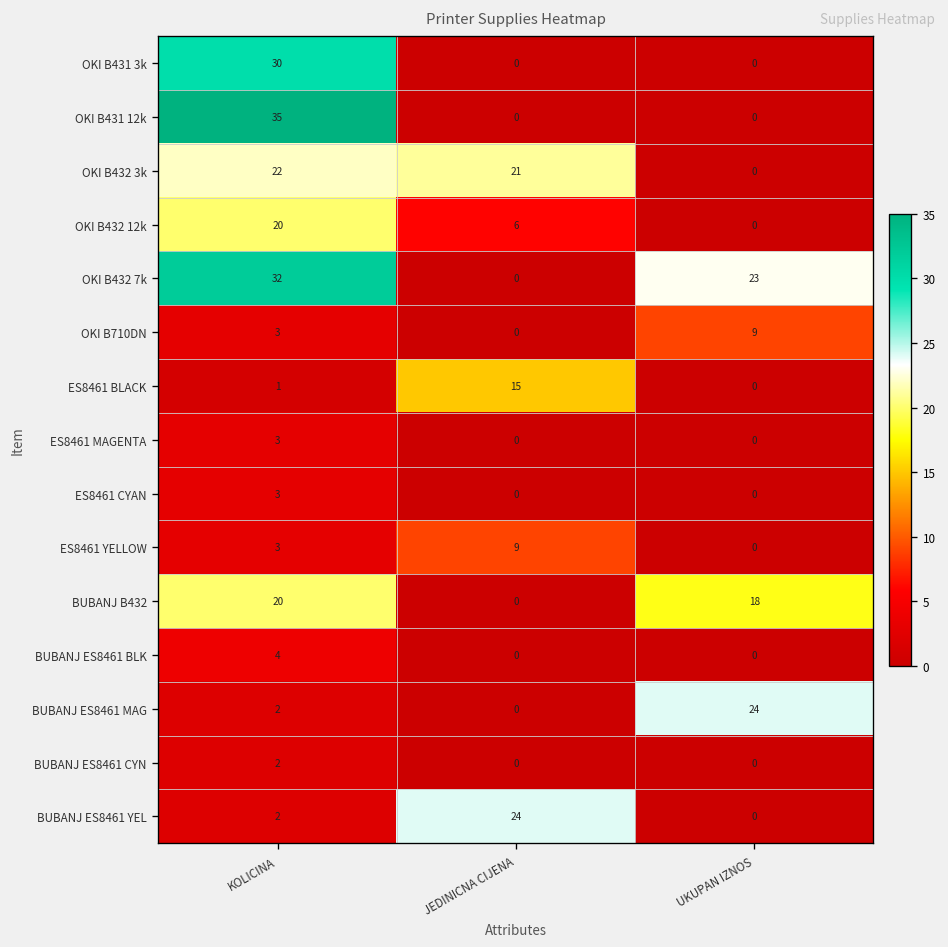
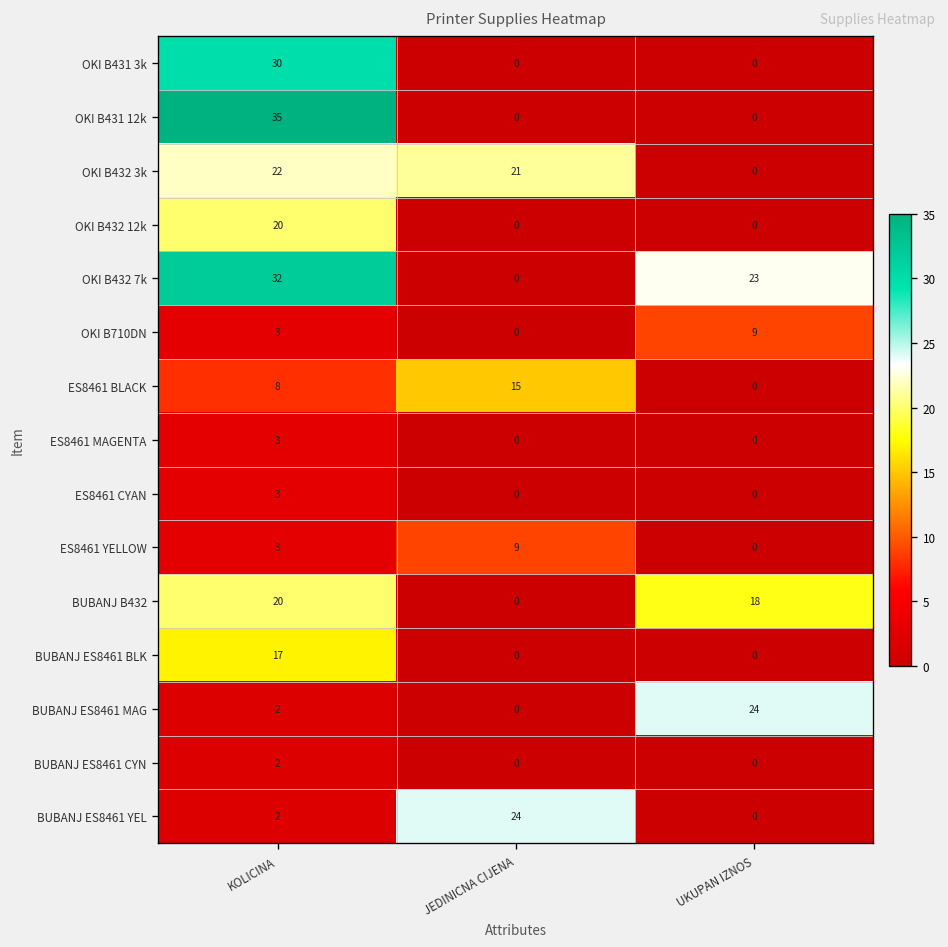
OKI B432 12k, JEDINICNA CIJENA: 6 -> 0
ES8461 BLACK, KOLICINA: 1 -> 8
BUBANJ ES8461 BLK, KOLICINA: 4 -> 17
